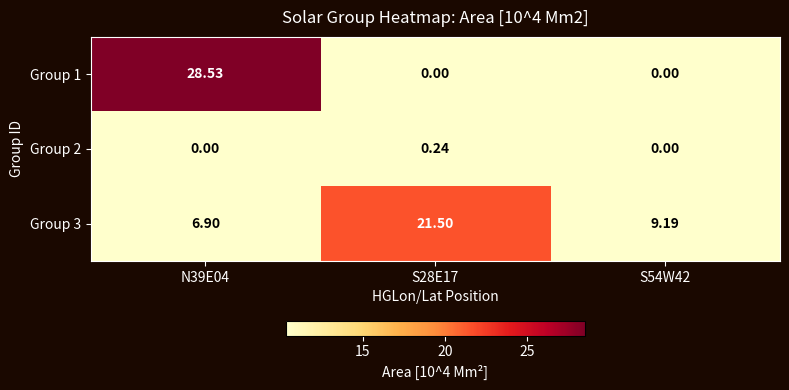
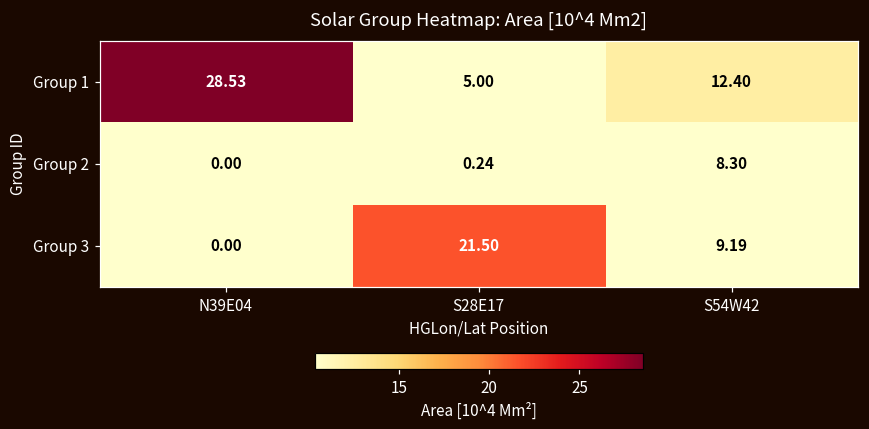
Group 1, S28E17: 0.00 -> 5.00
Group 1, S54W42: 0.00 -> 12.40
Group 2, S54W42: 0.00 -> 8.30
Group 3, N39E04: 6.90 -> 0.00
